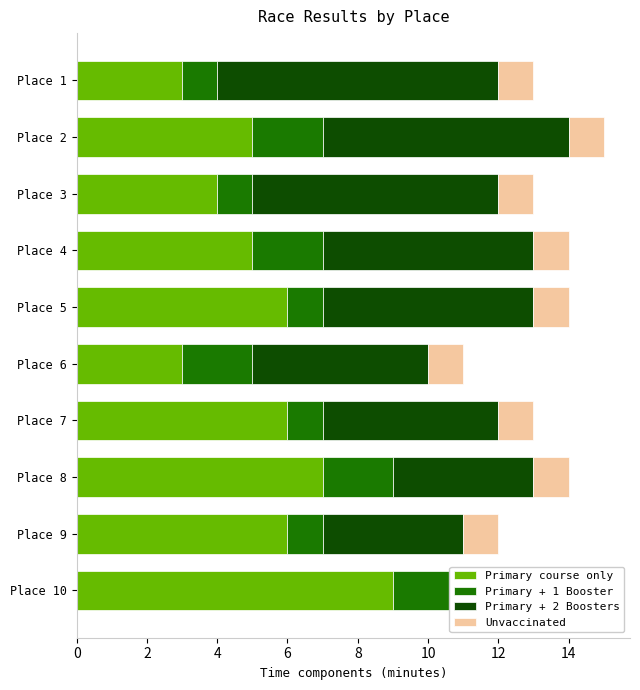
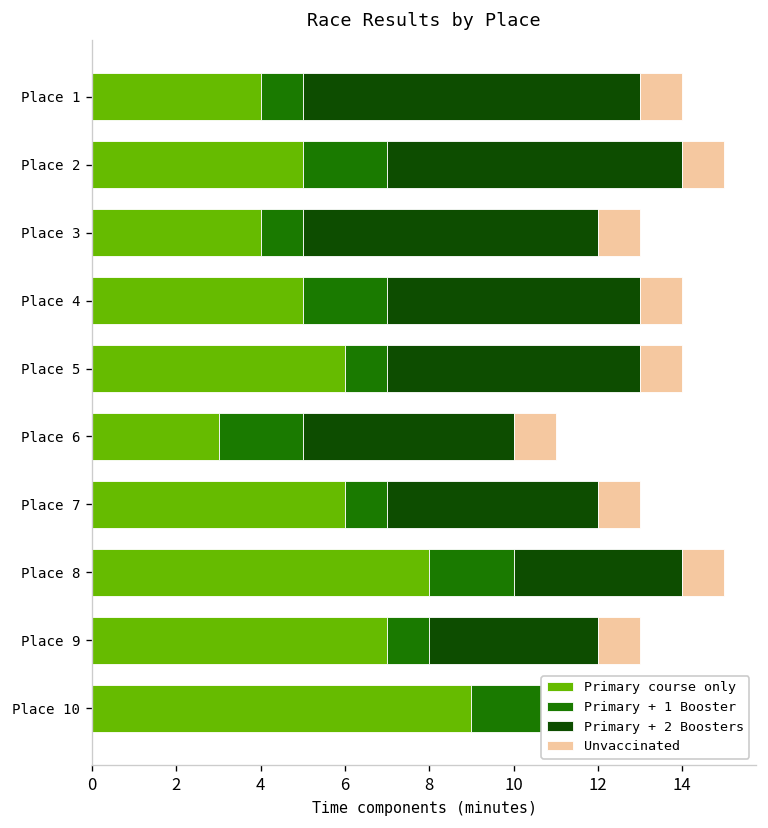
Primary course only, Place 1: 3 -> 4
Primary course only, Place 8: 7 -> 8
Primary course only, Place 9: 6 -> 7
